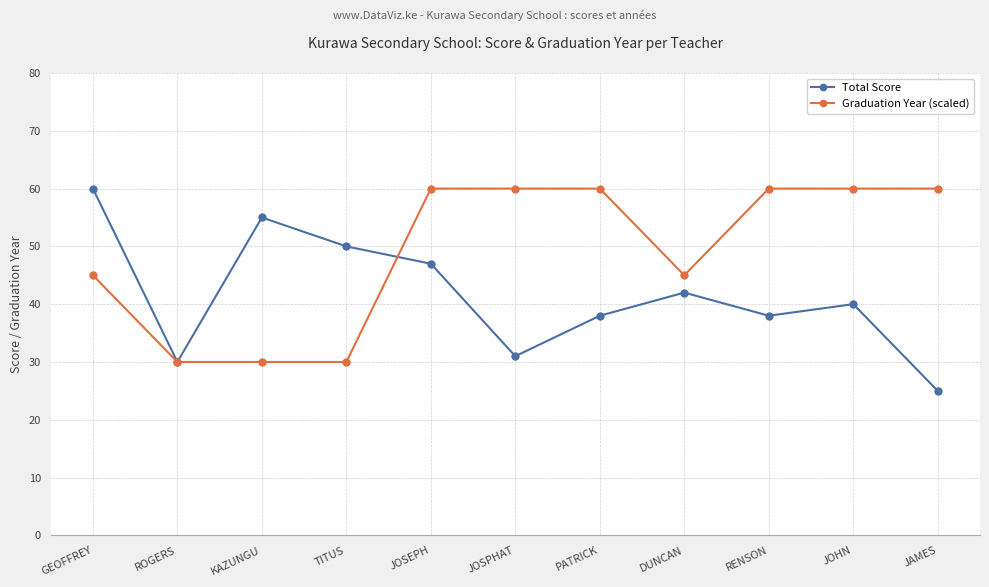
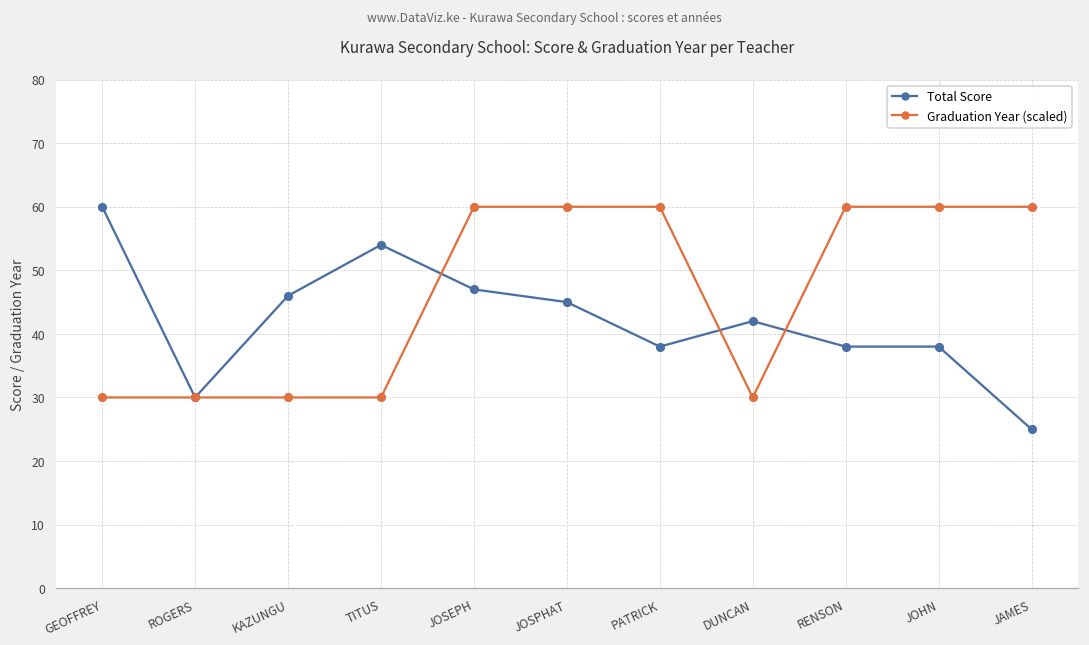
Graduation Year (scaled), GEOFFREY: 45 -> 30
Total Score, KAZUNGU: 55 -> 46
Total Score, TITUS: 50 -> 54
Total Score, JOSPHAT: 31 -> 45
Graduation Year (scaled), DUNCAN: 45 -> 30
Total Score, JOHN: 40 -> 38
